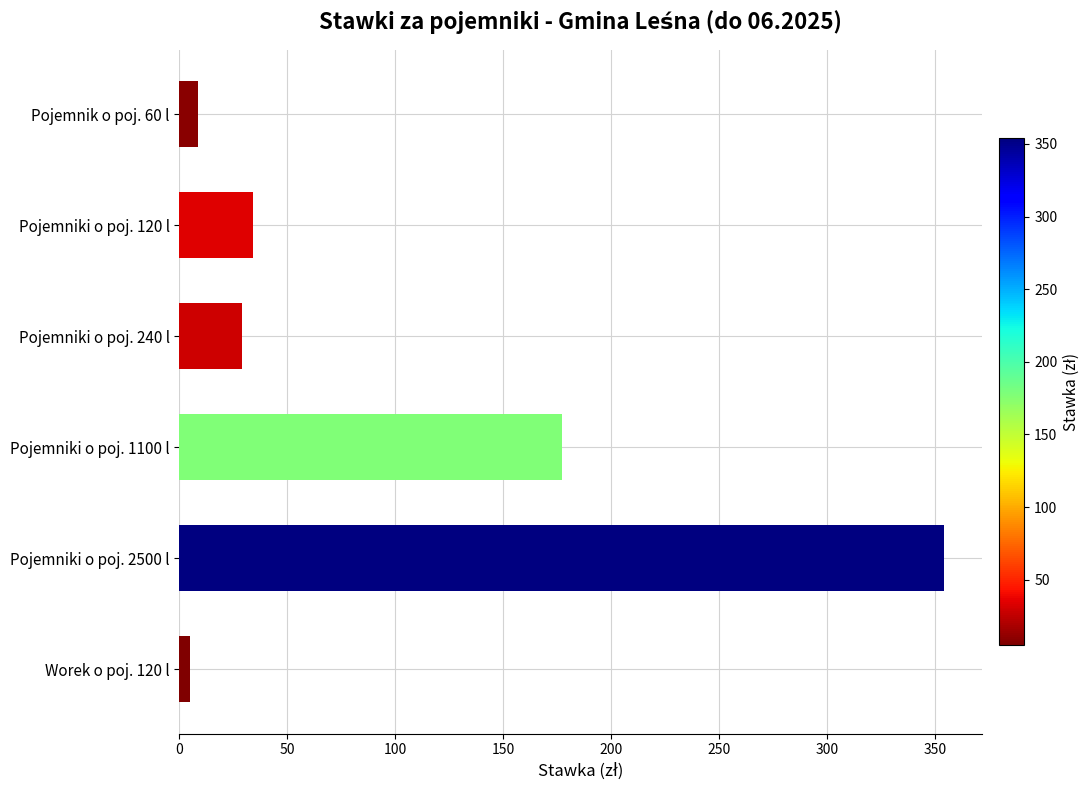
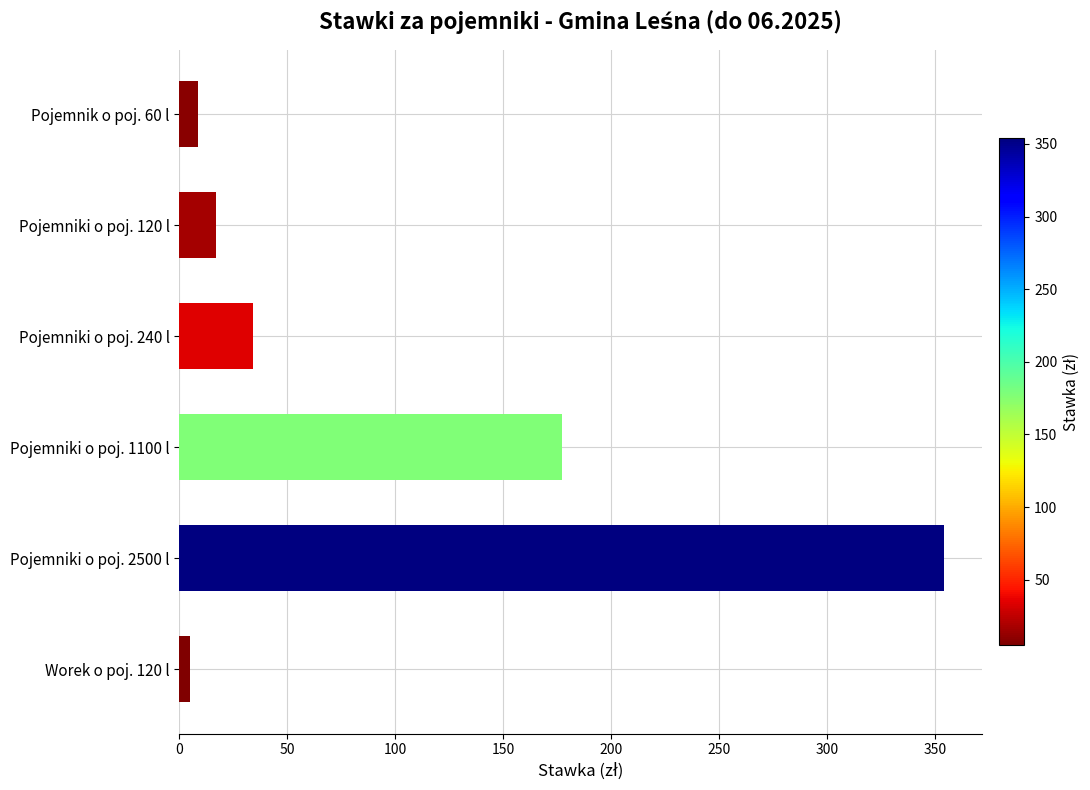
Pojemniki o poj. 120 l: 34 -> 17
Pojemniki o poj. 240 l: 29 -> 34
